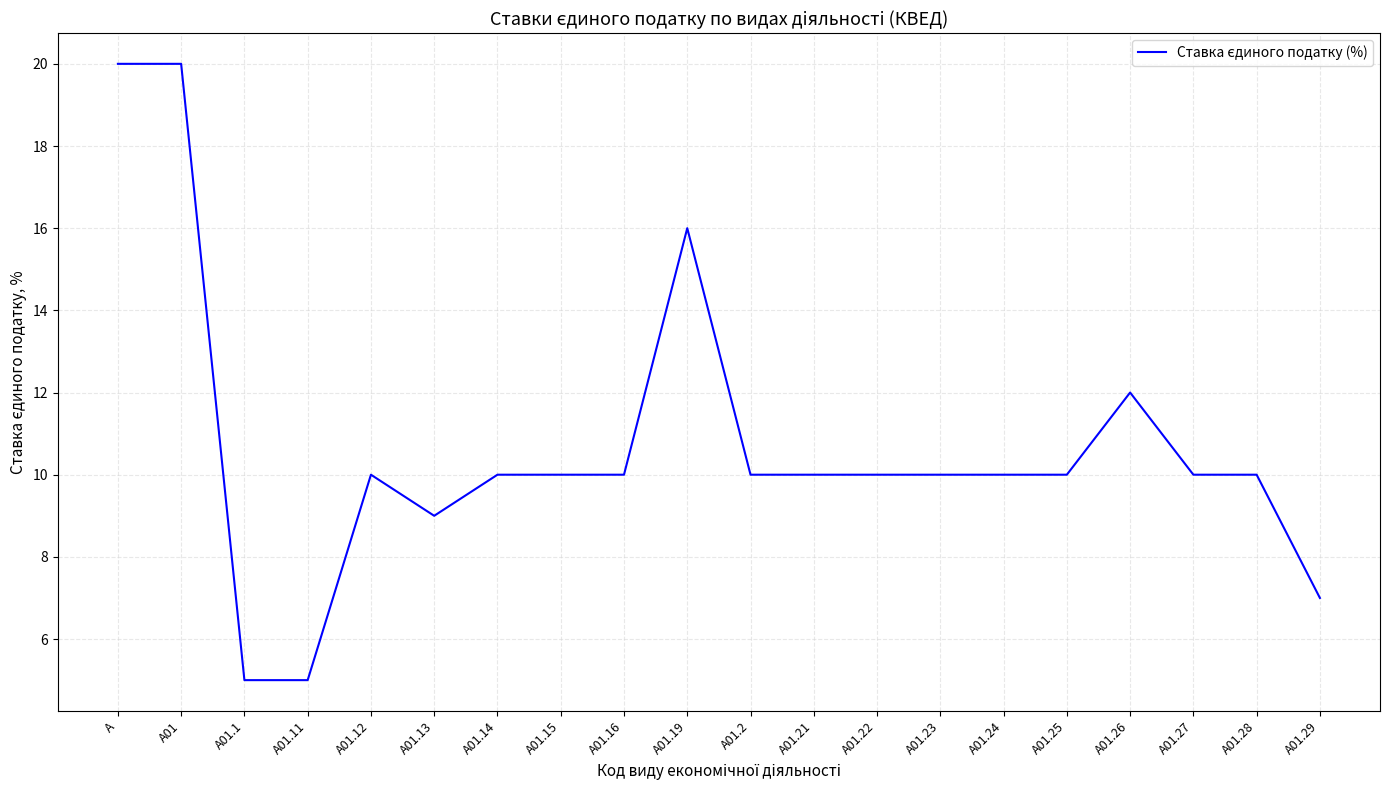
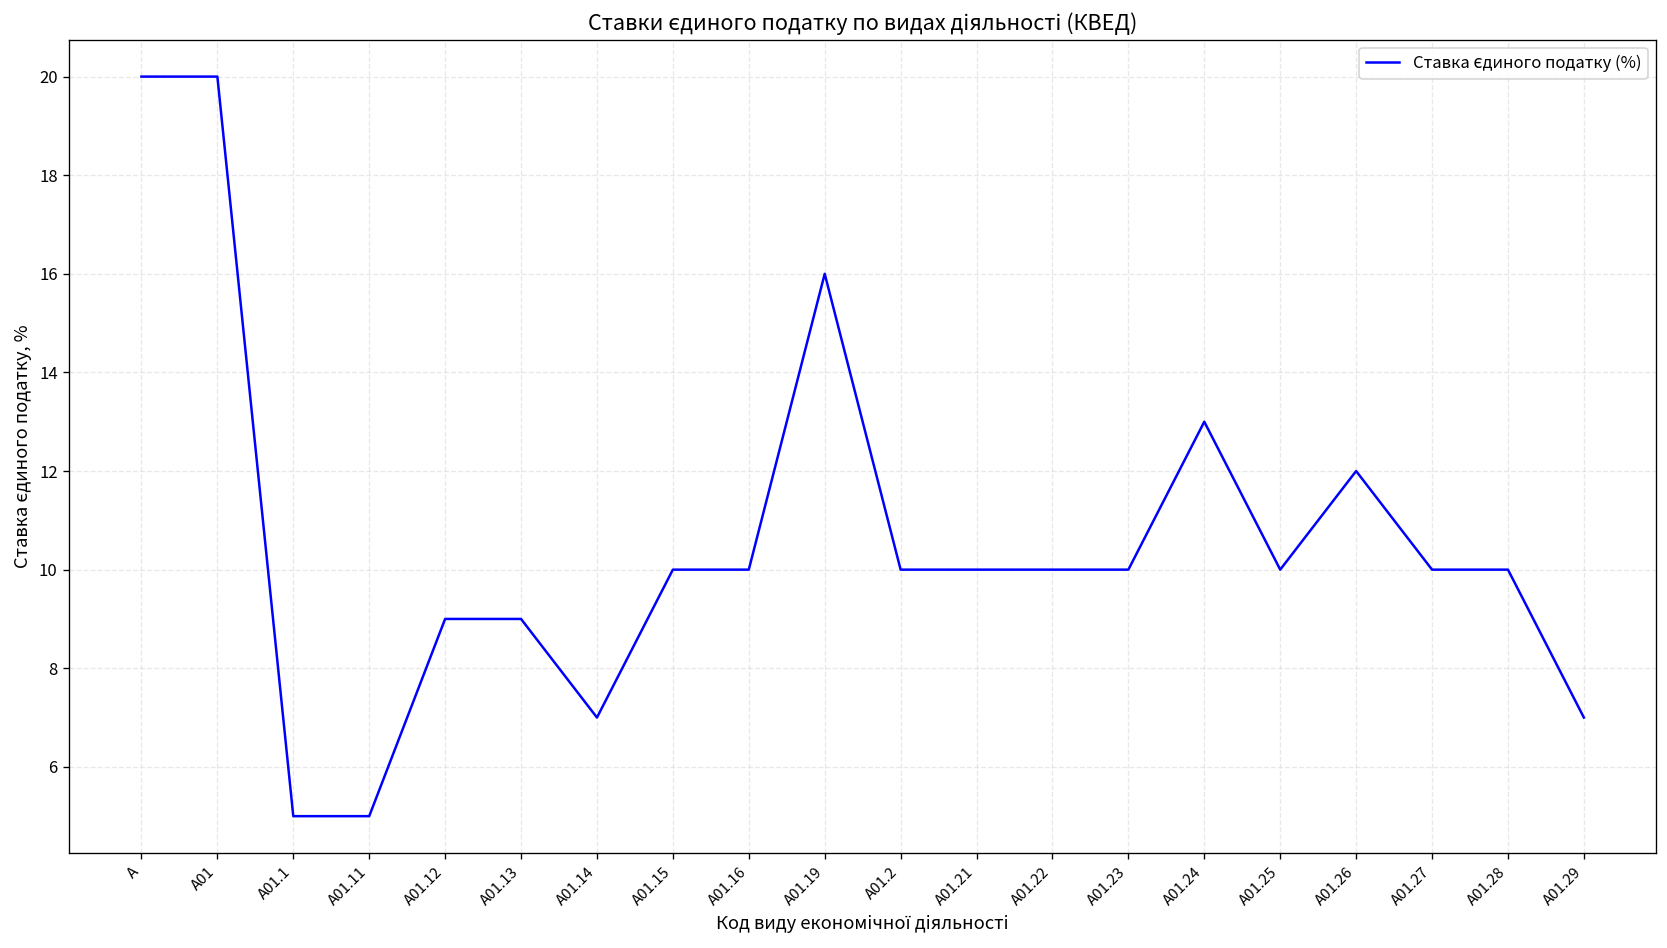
A01.12: 10 -> 9
A01.14: 10 -> 7
A01.24: 10 -> 13
